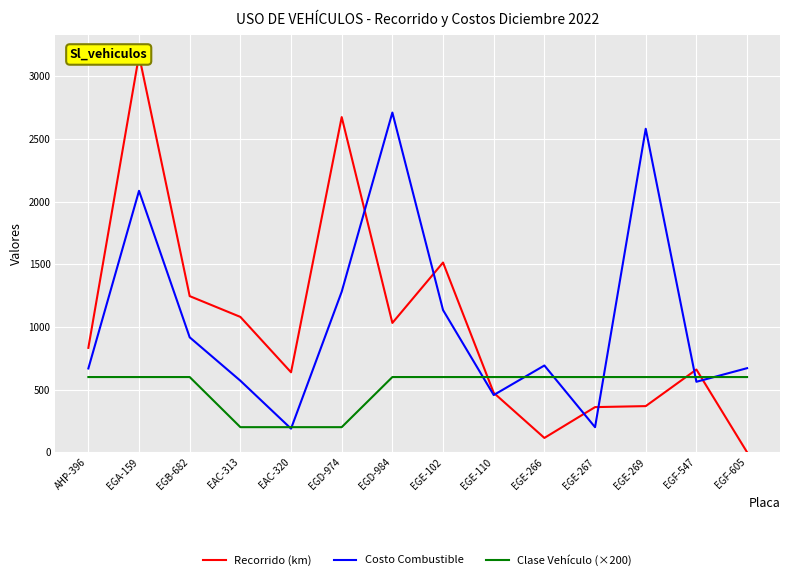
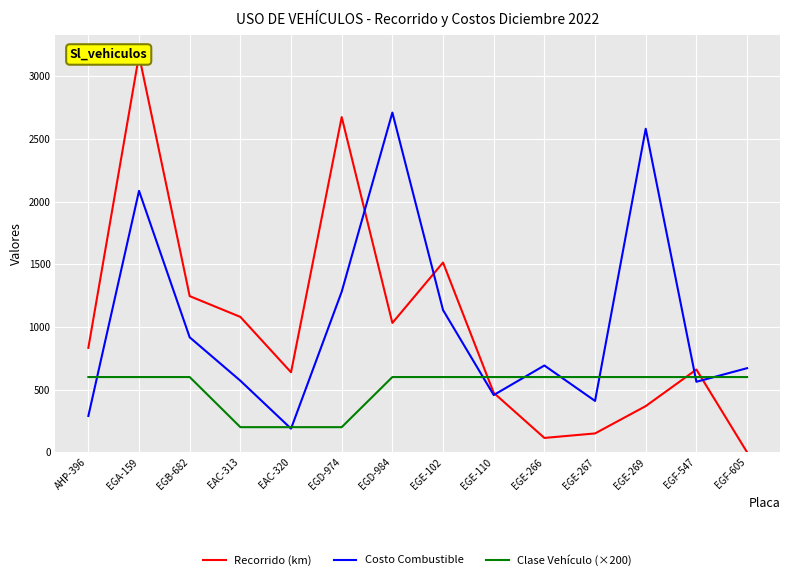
Costo Combustible, AHP-396: 670 -> 290
Recorrido (km), EGE-267: 360 -> 150
Costo Combustible, EGE-267: 200 -> 410
